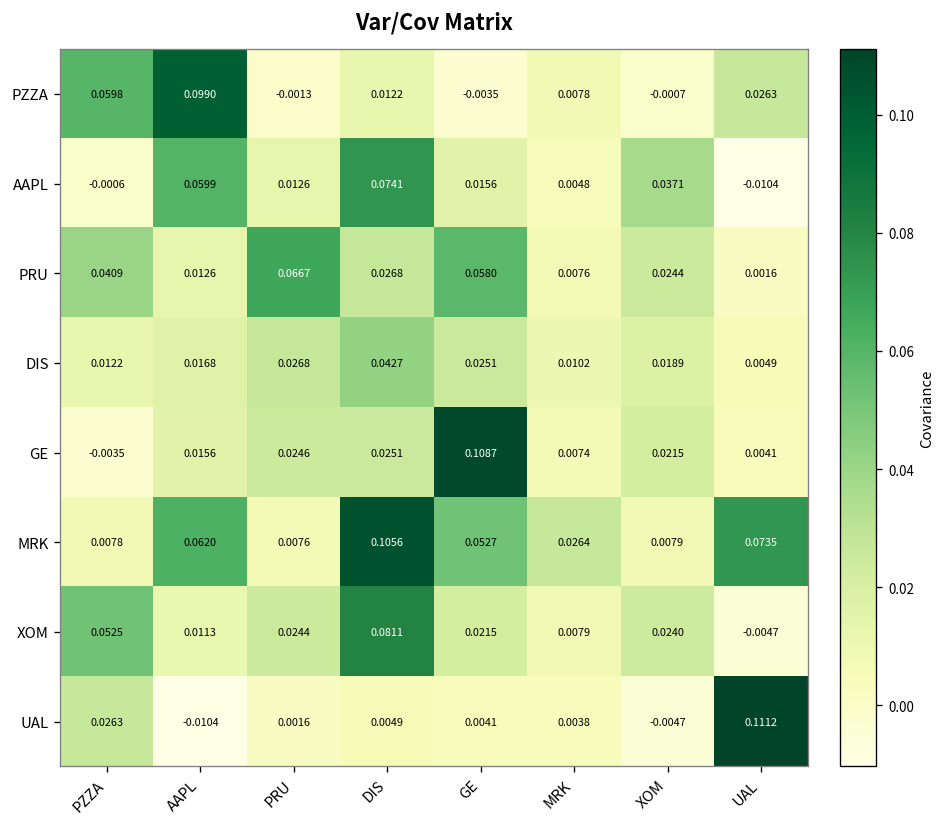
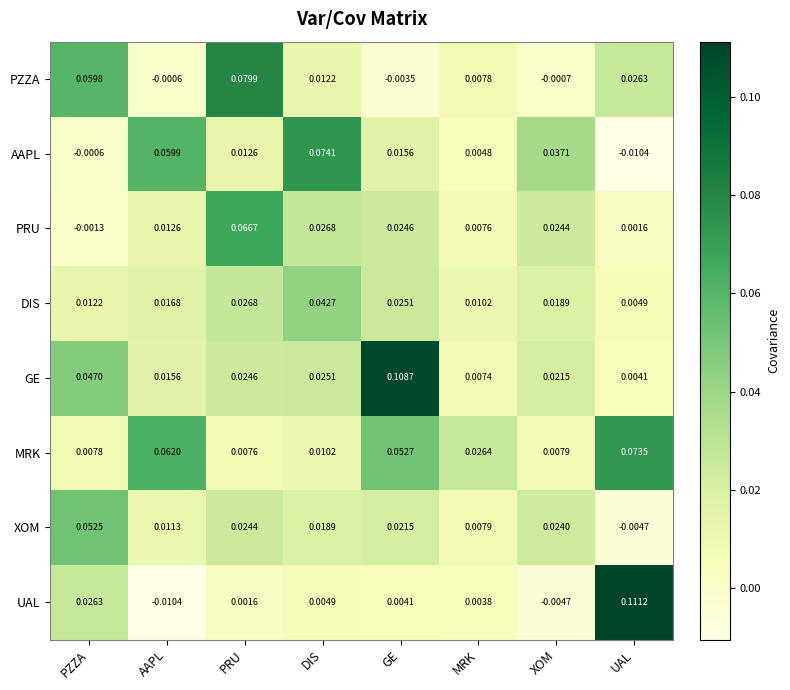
PZZA, AAPL: 0.0990 -> -0.0006
PZZA, PRU: -0.0013 -> 0.0799
PRU, PZZA: 0.0409 -> -0.0013
PRU, GE: 0.0580 -> 0.0246
GE, PZZA: -0.0035 -> 0.0470
MRK, DIS: 0.1056 -> 0.0102
XOM, DIS: 0.0811 -> 0.0189
